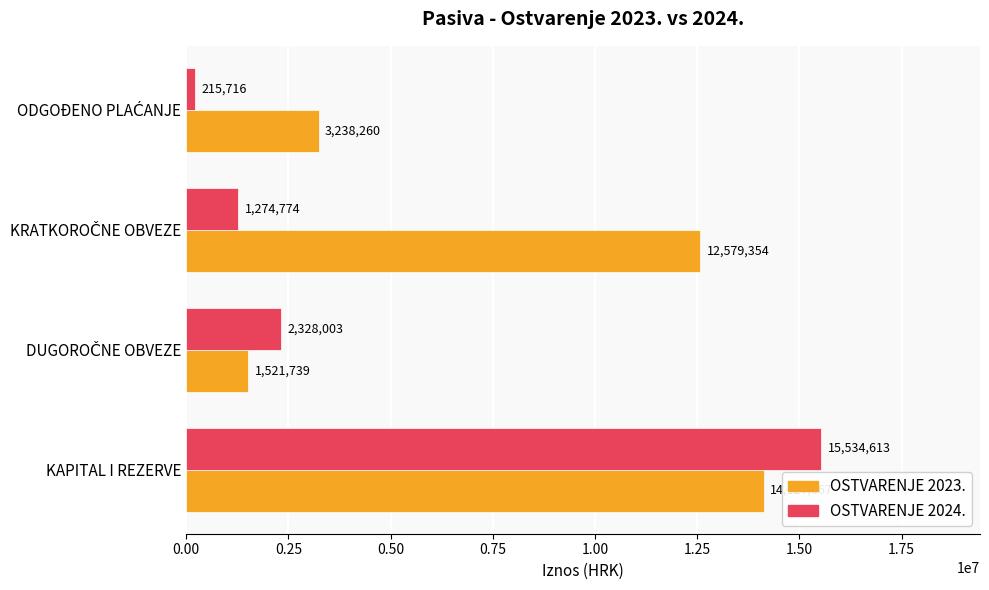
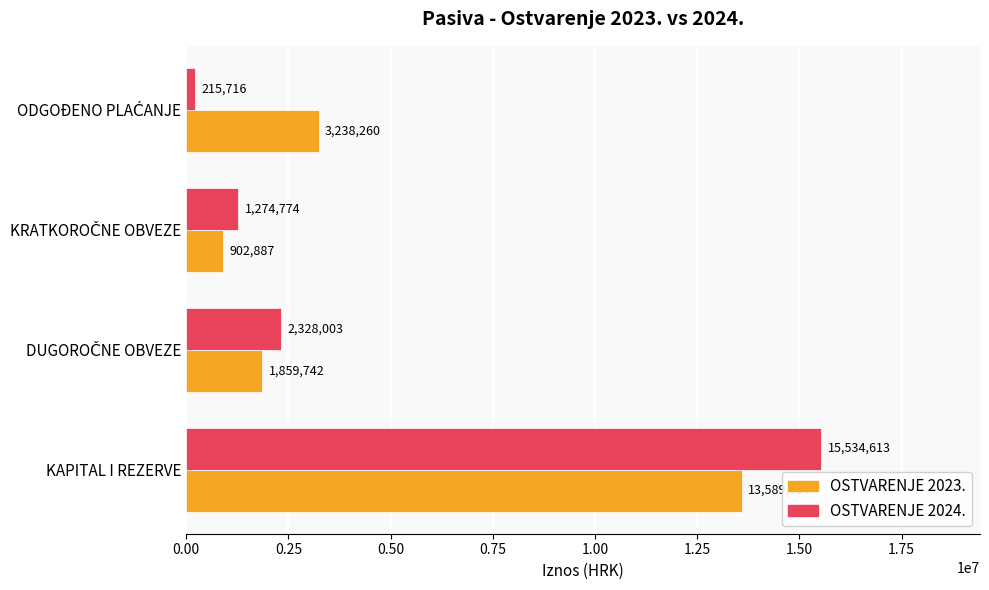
OSTVARENJE 2023., KRATKOROČNE OBVEZE: 12,579,354 -> 902,887
OSTVARENJE 2023., DUGOROČNE OBVEZE: 1,521,739 -> 1,859,742
OSTVARENJE 2023., KAPITAL I REZERVE: 14100000 -> 13600000
